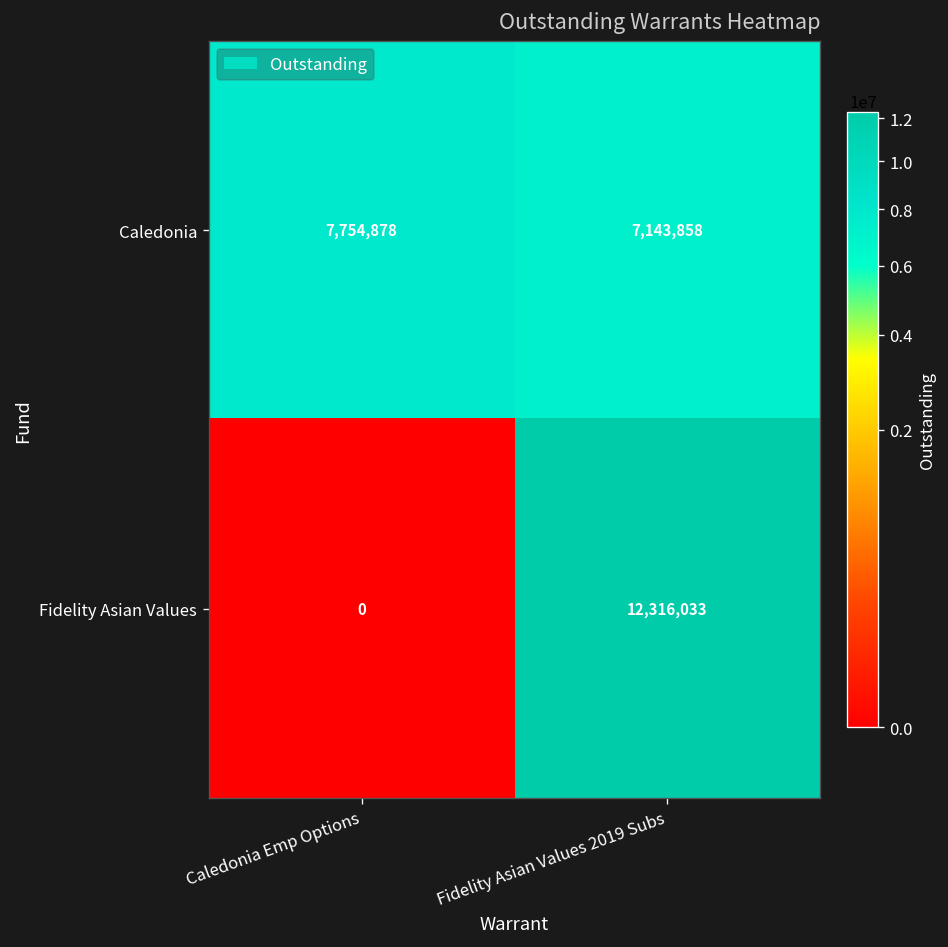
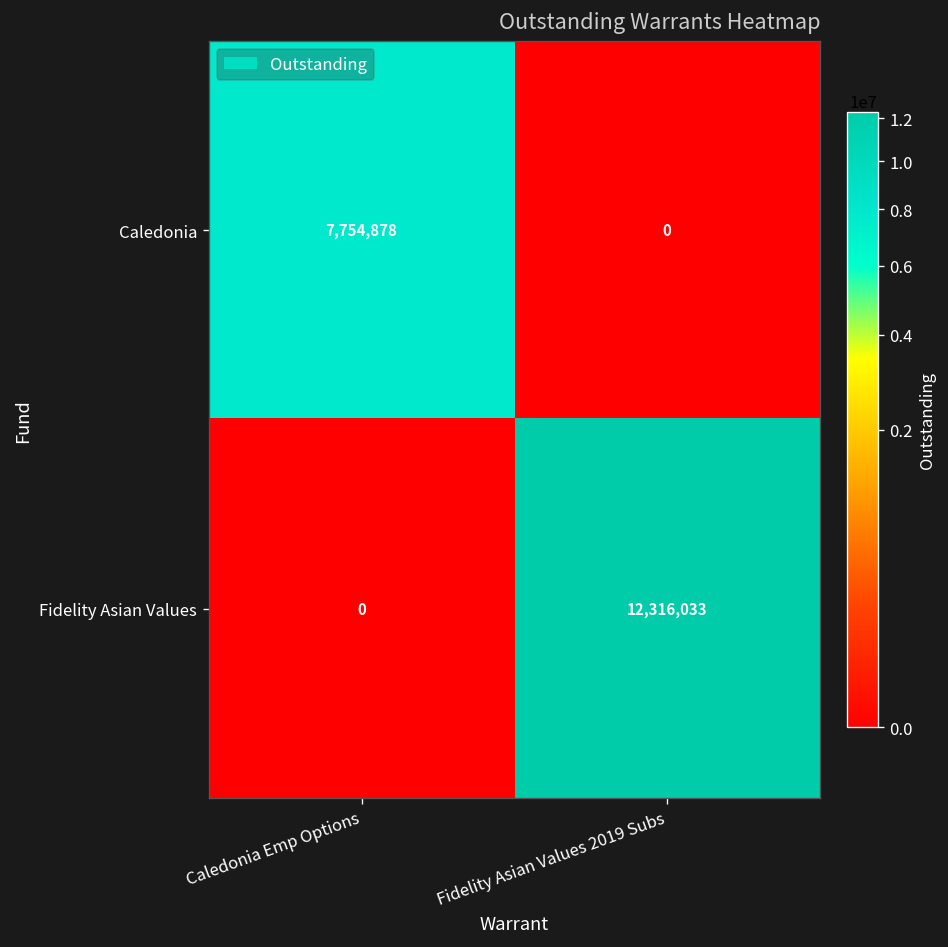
Caledonia, Fidelity Asian Values 2019 Subs: 7,143,858 -> 0
